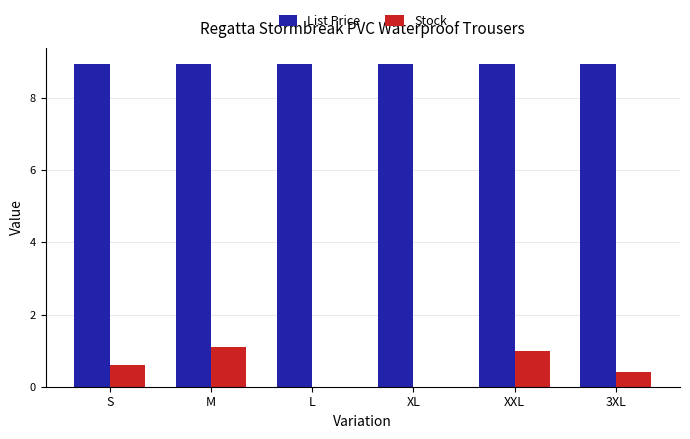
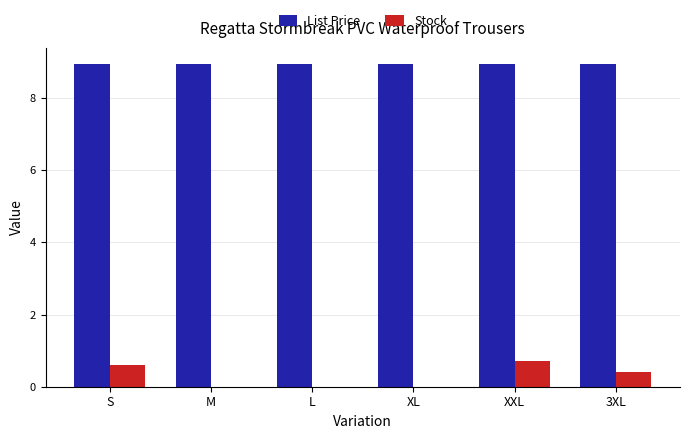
Stock, M: 1.1 -> 0.0
Stock, XXL: 1.0 -> 0.7
